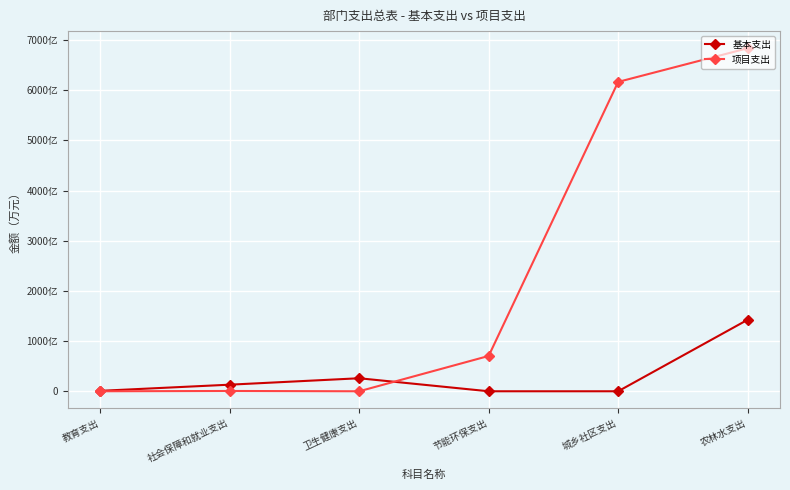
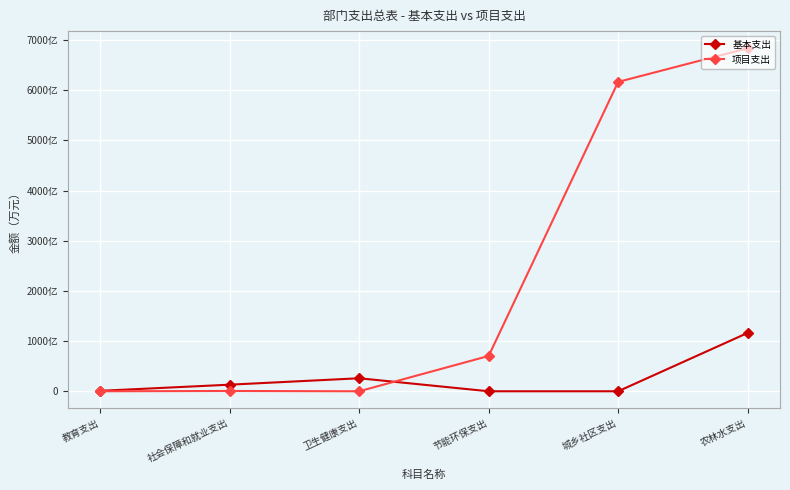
基本支出, 农林水支出: 1400亿 -> 1200亿
